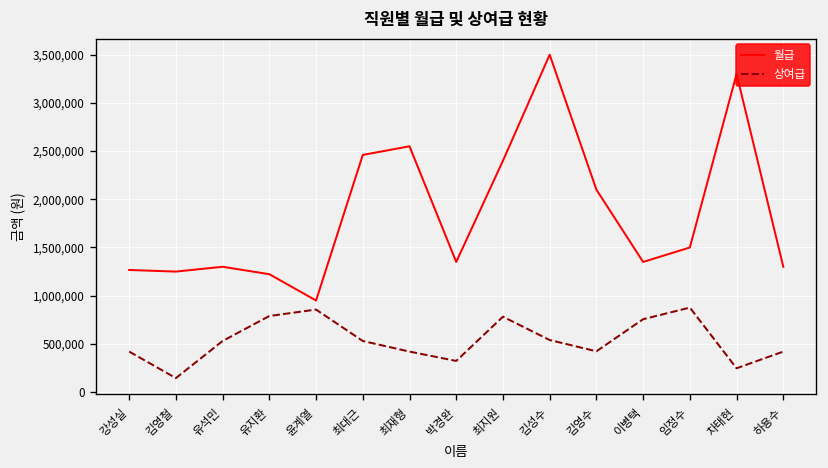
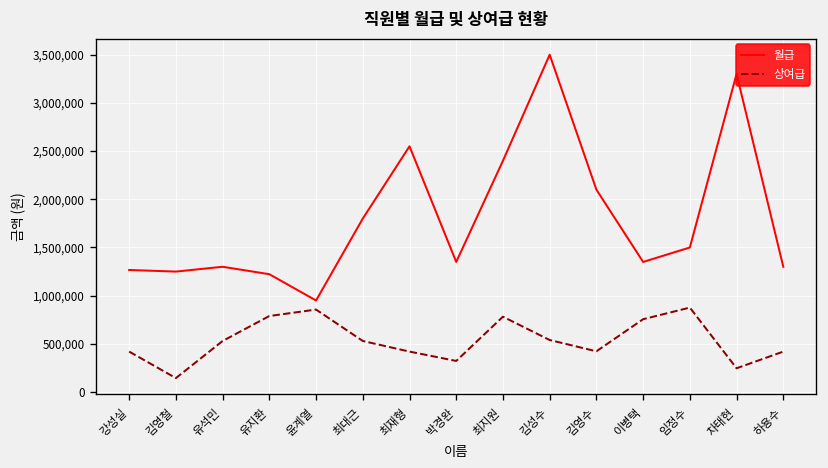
월급, 최대근: 2,500,000 -> 1,800,000
